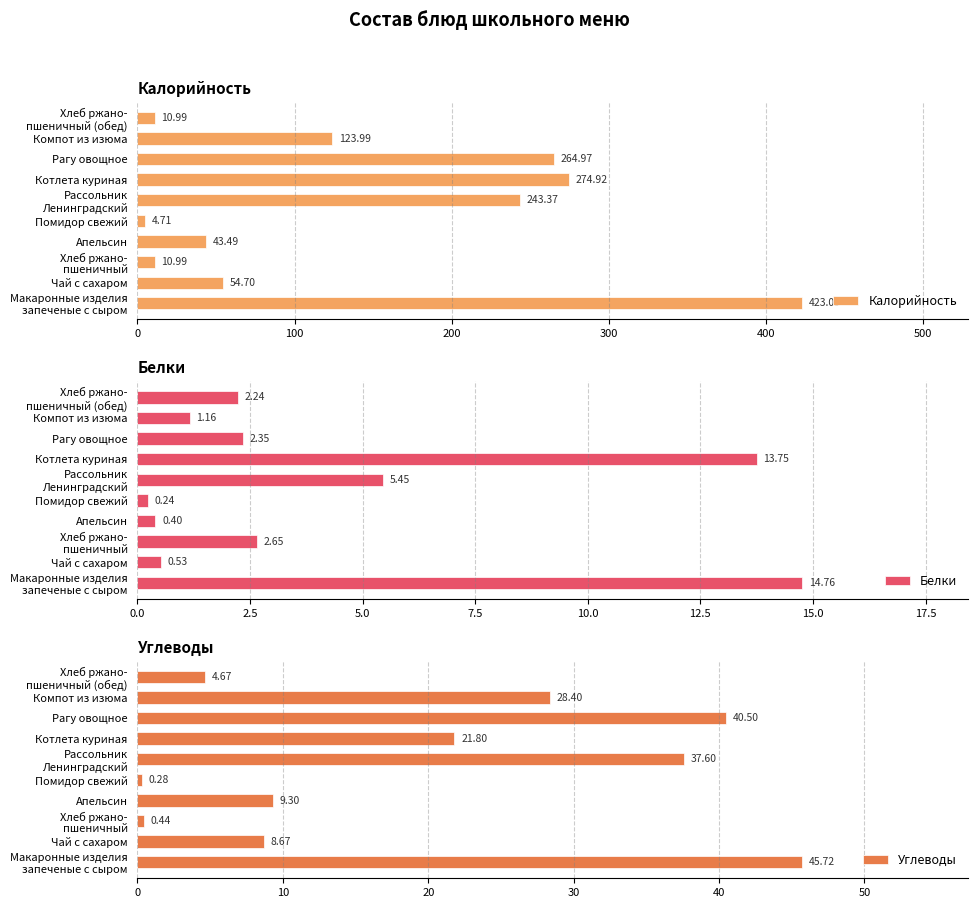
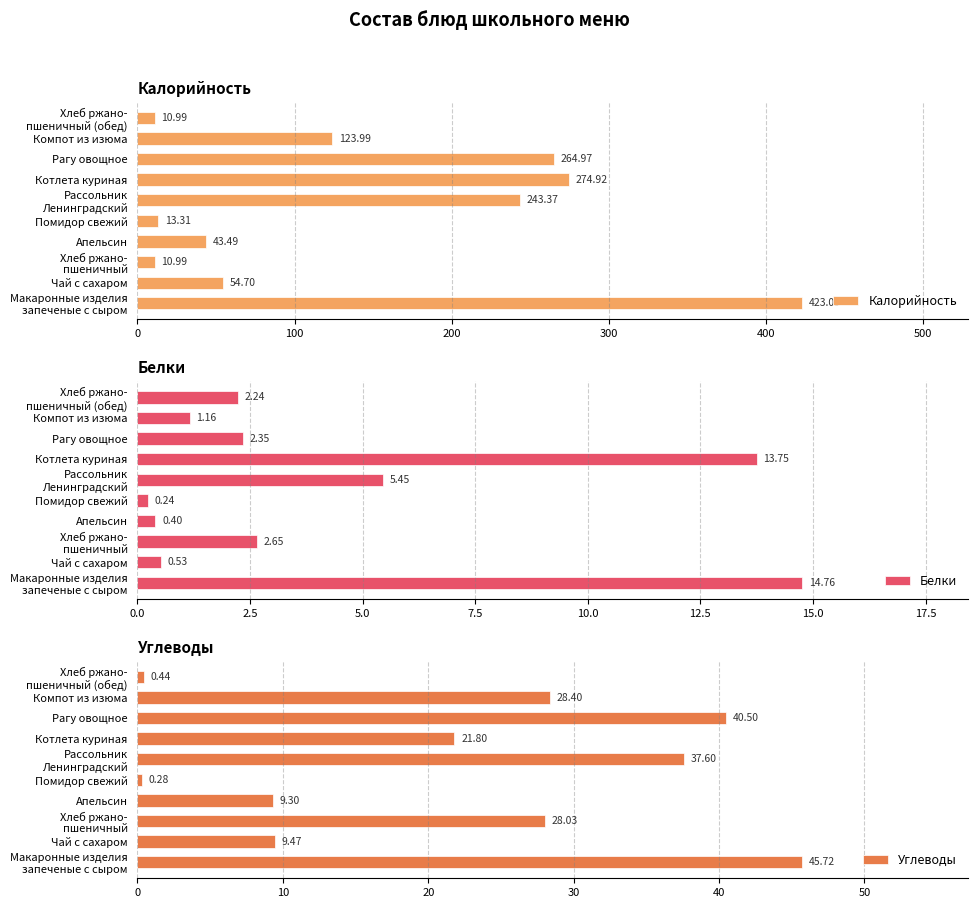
Калорийность, Помидор свежий: 4.71 -> 13.31
Углеводы, Хлеб ржано- пшеничный (обед): 4.67 -> 0.44
Углеводы, Хлеб ржано- пшеничный: 0.44 -> 28.03
Углеводы, Чай с сахаром: 8.67 -> 9.47
